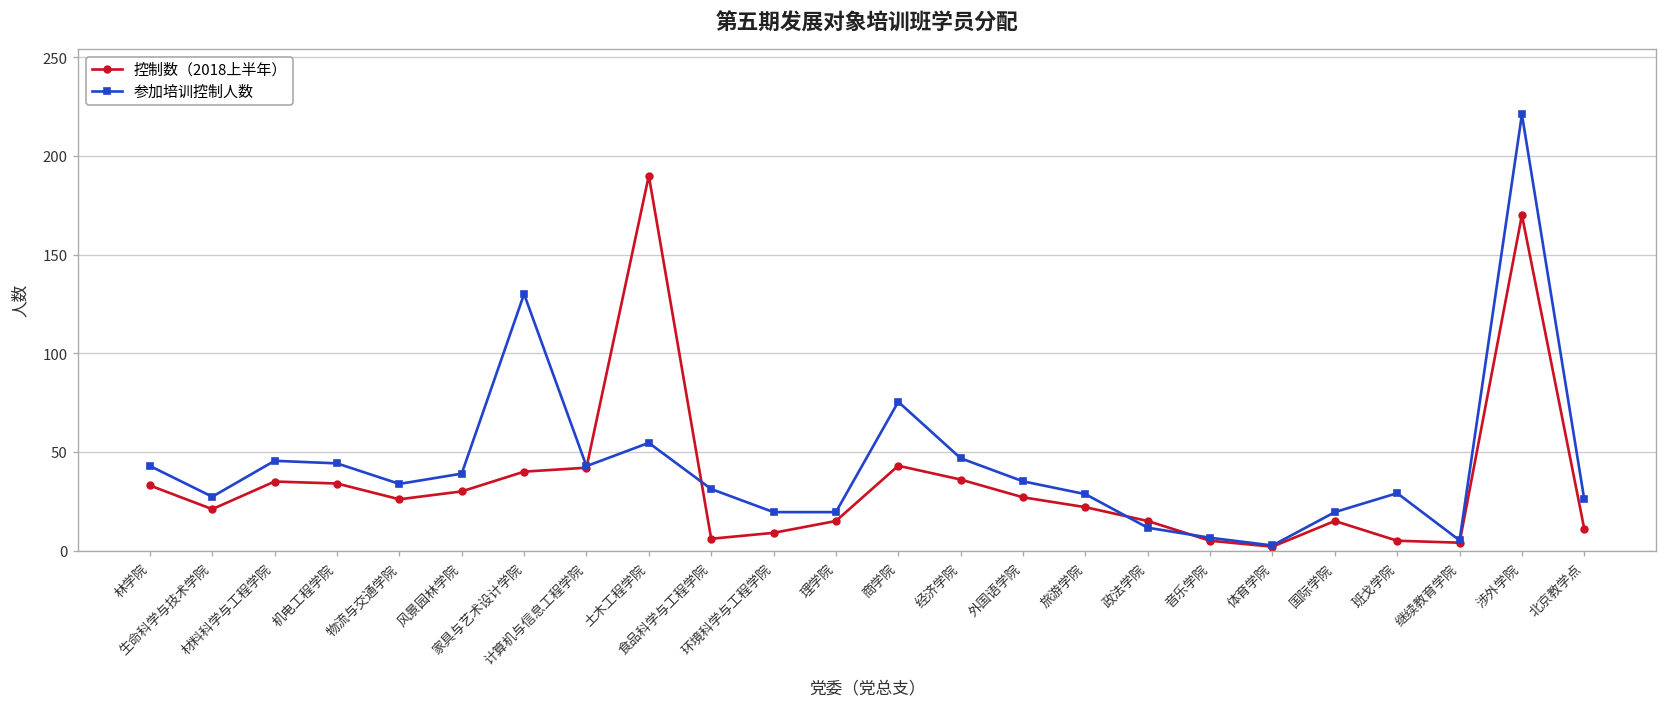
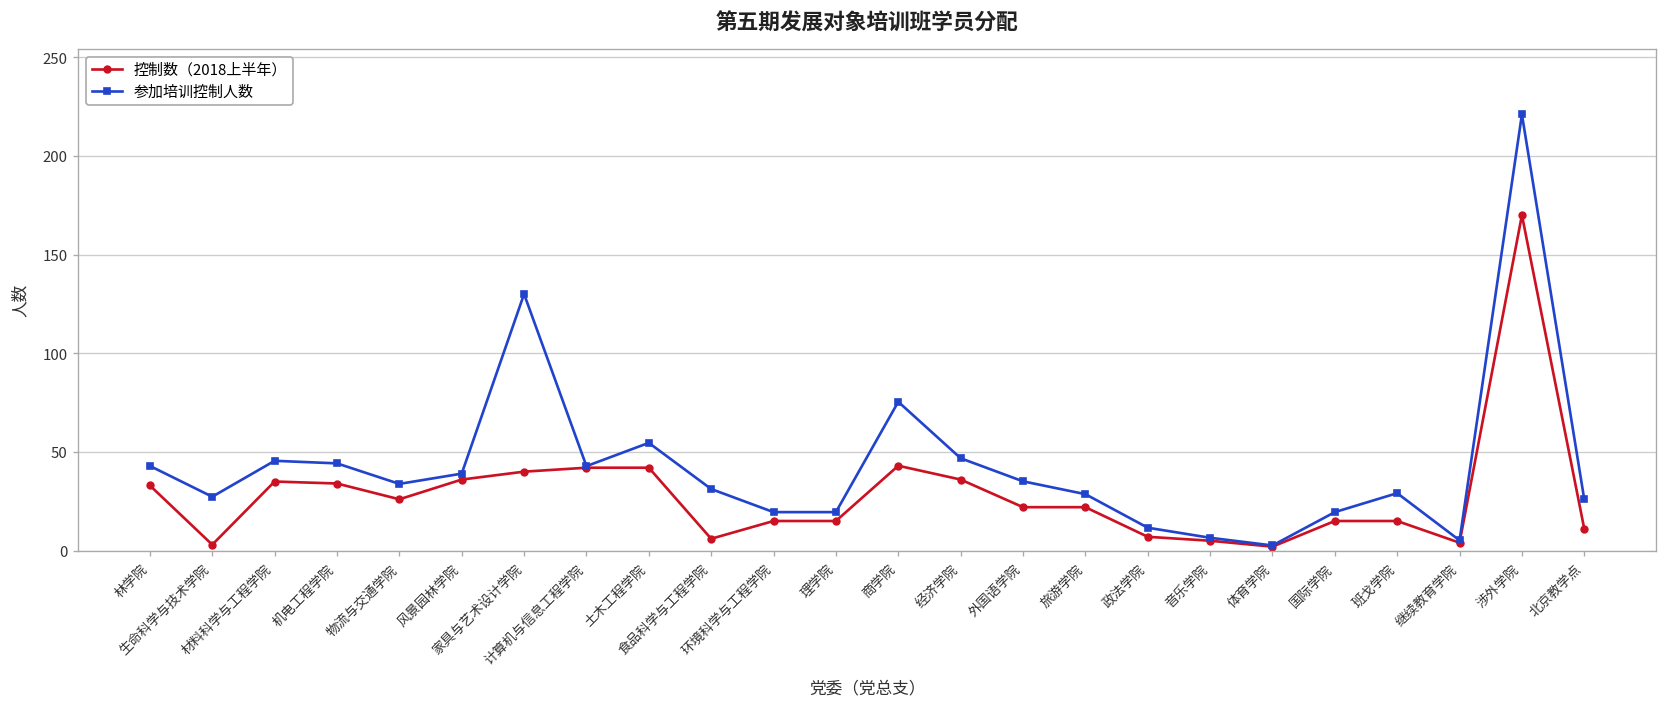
控制数（2018上半年）, 生命科学与技术学院: 21 -> 3
控制数（2018上半年）, 风景园林学院: 30 -> 36
控制数（2018上半年）, 土木工程学院: 190 -> 42
控制数（2018上半年）, 环境科学与工程学院: 9 -> 15
控制数（2018上半年）, 外国语学院: 27 -> 22
控制数（2018上半年）, 政法学院: 15 -> 7
控制数（2018上半年）, 班戈学院: 5 -> 15
